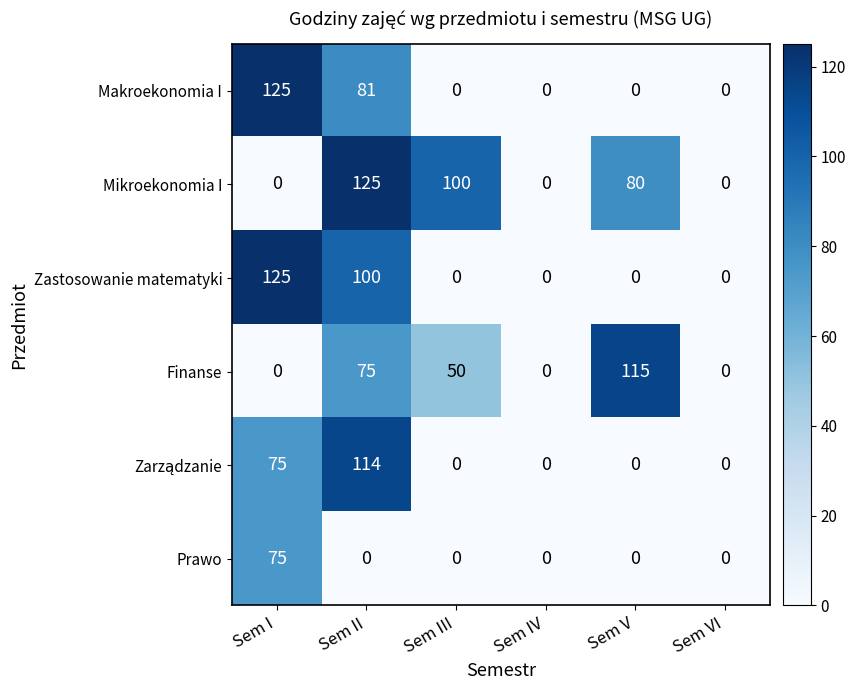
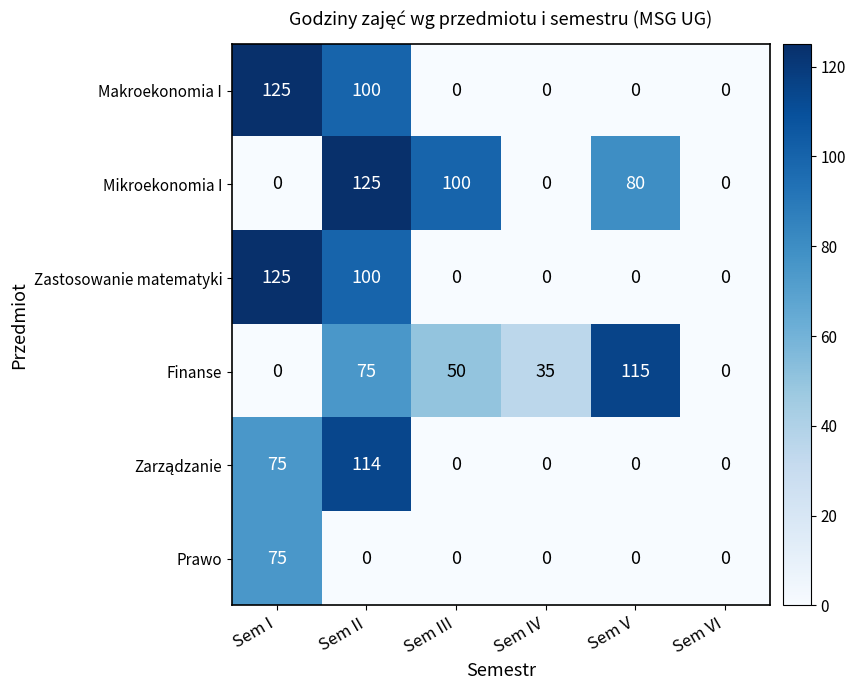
Makroekonomia I, Sem II: 81 -> 100
Finanse, Sem IV: 0 -> 35
